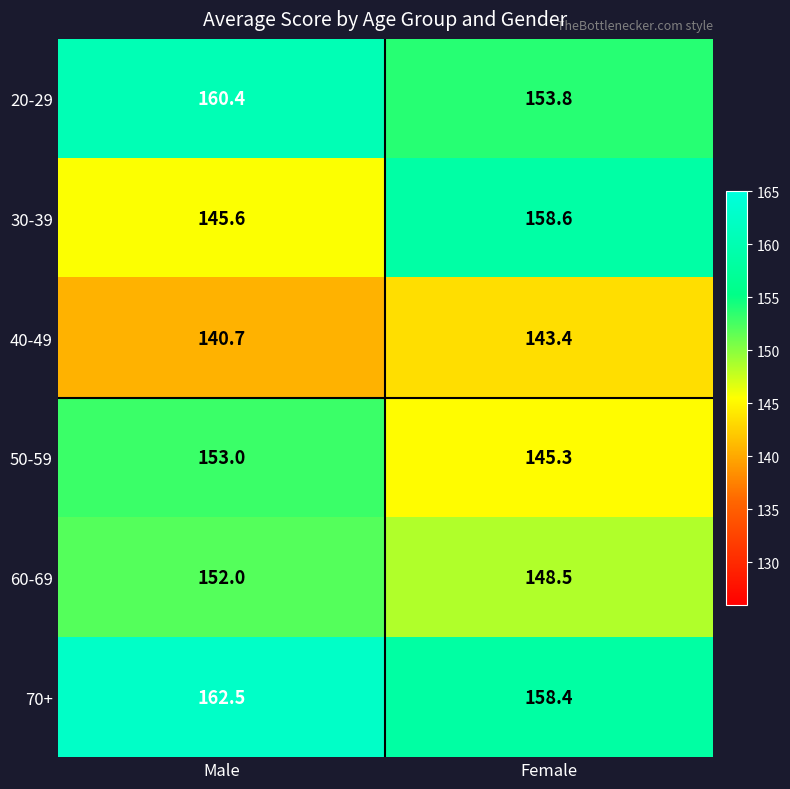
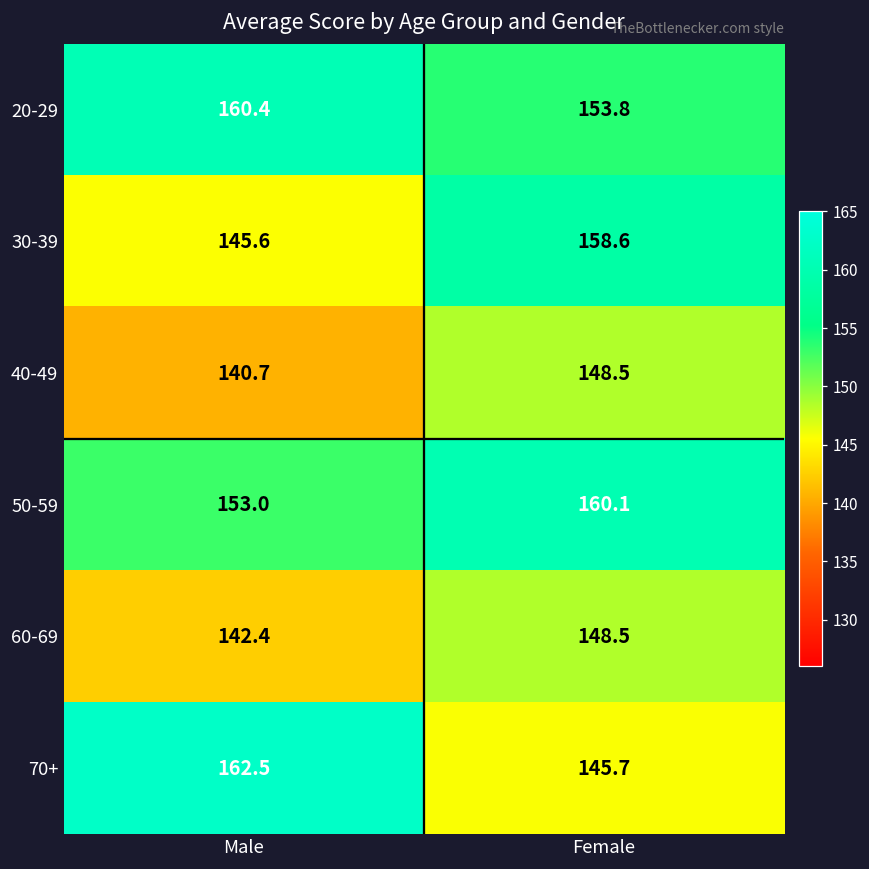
40-49, Female: 143.4 -> 148.5
50-59, Female: 145.3 -> 160.1
60-69, Male: 152.0 -> 142.4
70+, Female: 158.4 -> 145.7
